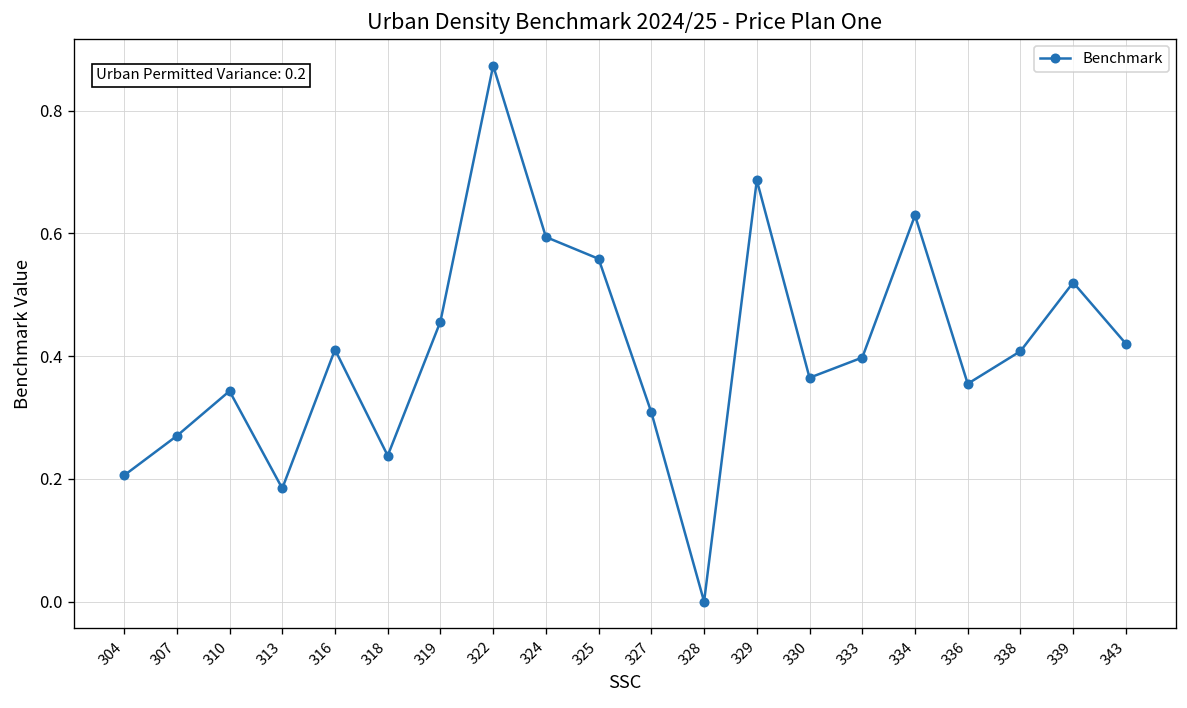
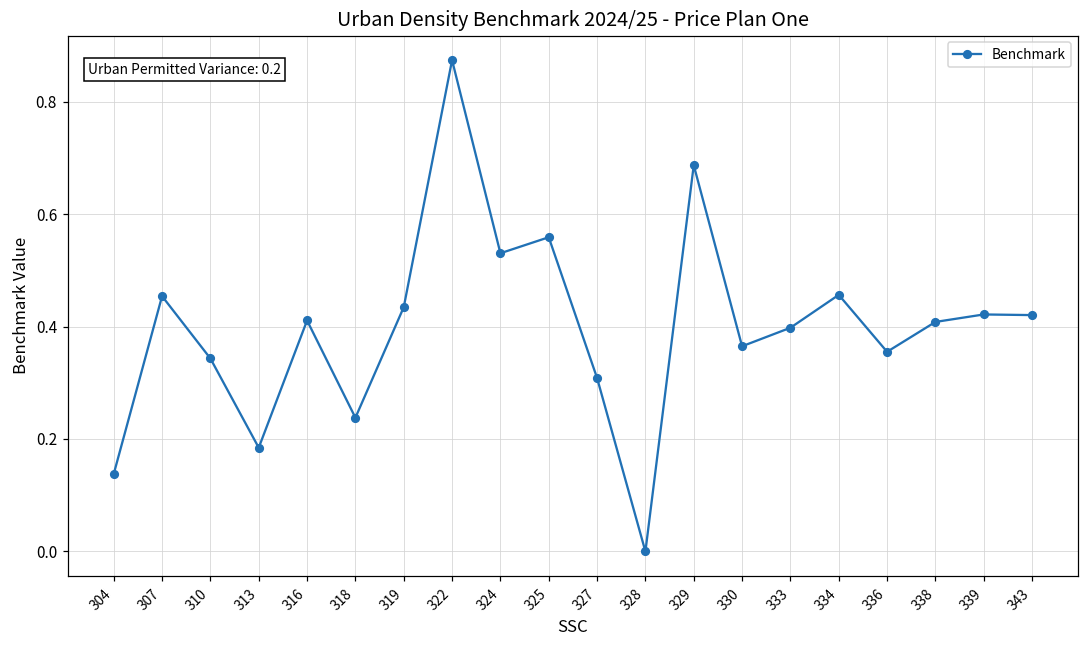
304: 0.21 -> 0.14
307: 0.27 -> 0.45
319: 0.46 -> 0.43
324: 0.59 -> 0.53
334: 0.63 -> 0.46
339: 0.52 -> 0.42
